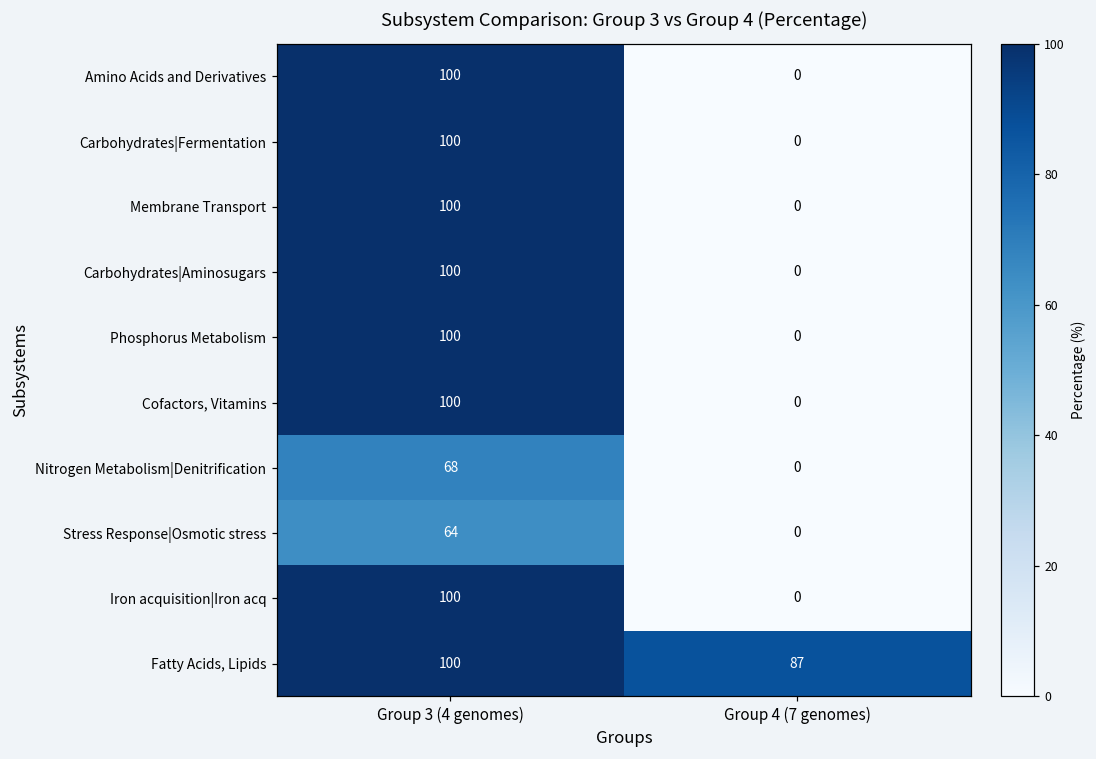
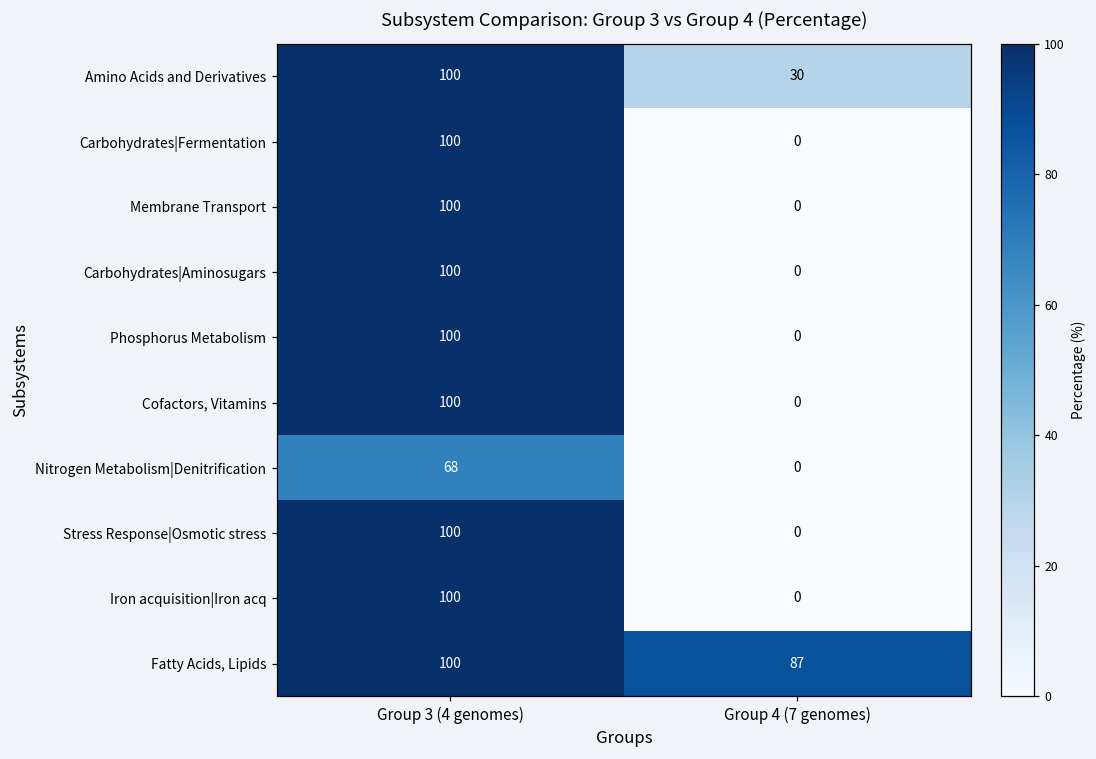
Amino Acids and Derivatives, Group 4 (7 genomes): 0 -> 30
Stress Response|Osmotic stress, Group 3 (4 genomes): 64 -> 100
